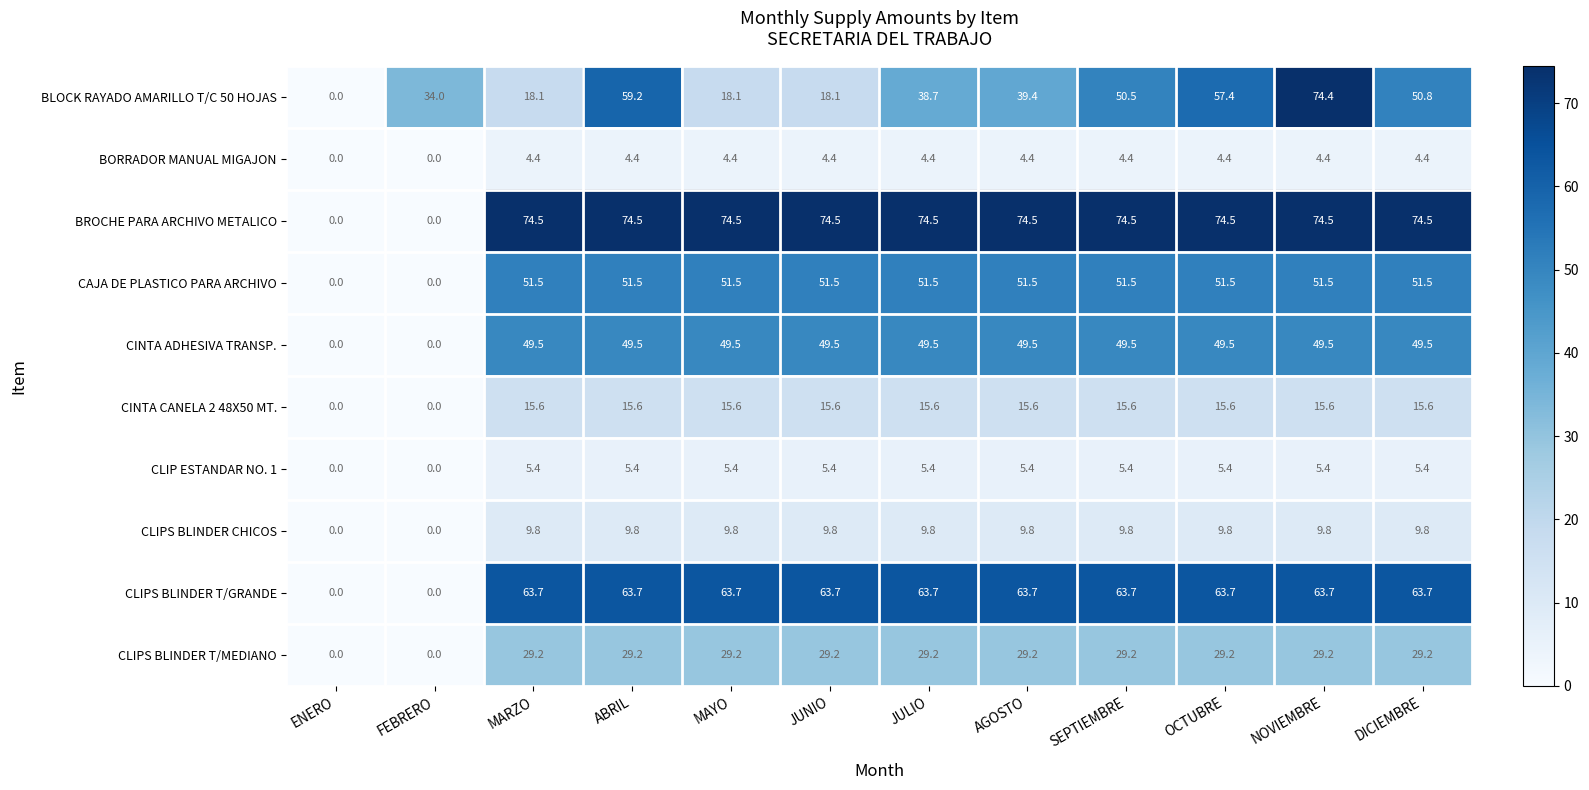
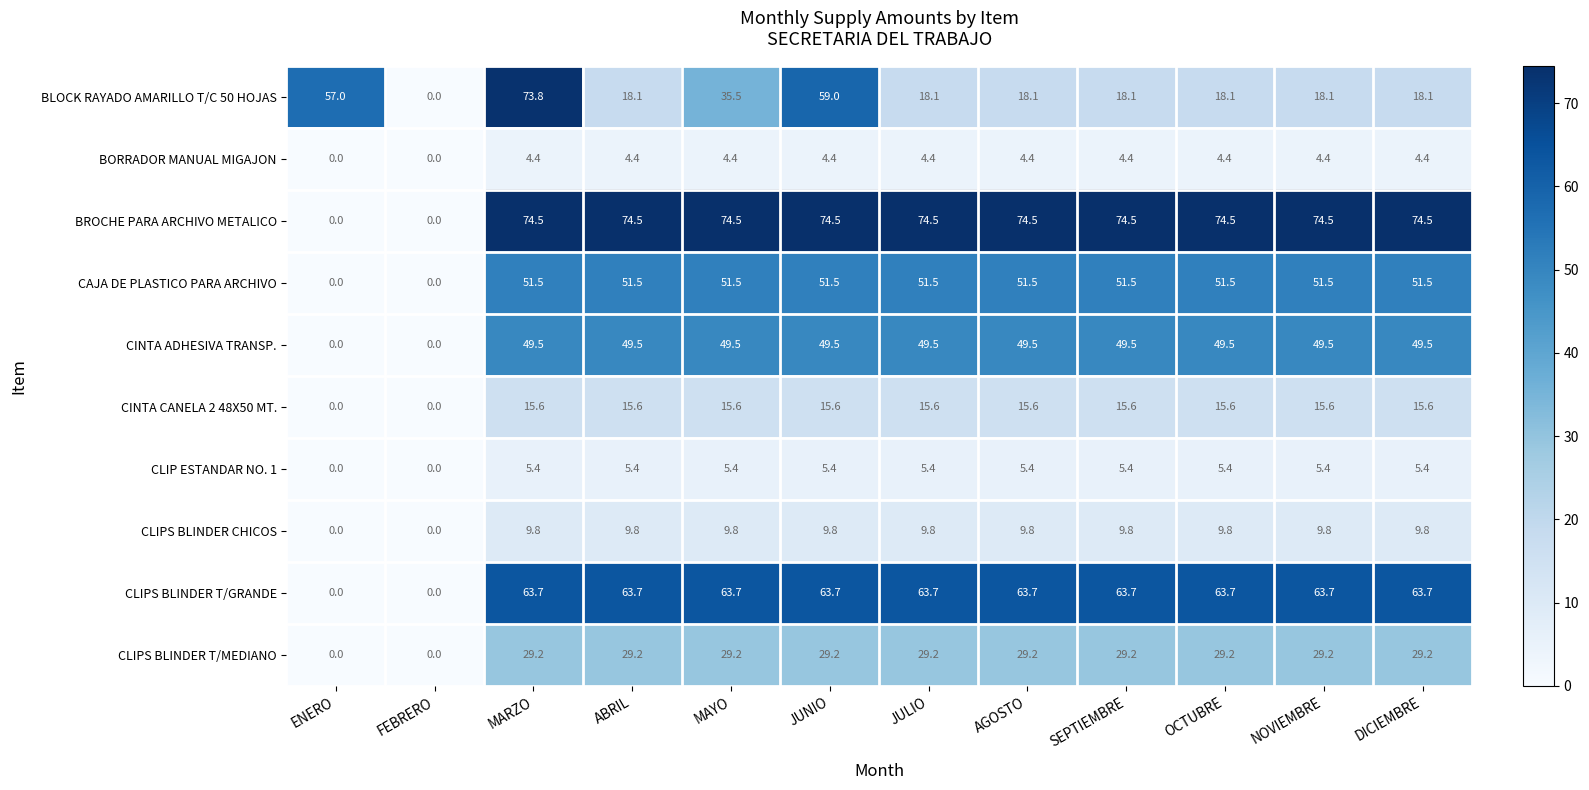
BLOCK RAYADO AMARILLO T/C 50 HOJAS, ENERO: 0.0 -> 57.0
BLOCK RAYADO AMARILLO T/C 50 HOJAS, FEBRERO: 34.0 -> 0.0
BLOCK RAYADO AMARILLO T/C 50 HOJAS, MARZO: 18.1 -> 73.8
BLOCK RAYADO AMARILLO T/C 50 HOJAS, ABRIL: 59.2 -> 18.1
BLOCK RAYADO AMARILLO T/C 50 HOJAS, MAYO: 18.1 -> 35.5
BLOCK RAYADO AMARILLO T/C 50 HOJAS, JUNIO: 18.1 -> 59.0
BLOCK RAYADO AMARILLO T/C 50 HOJAS, JULIO: 38.7 -> 18.1
BLOCK RAYADO AMARILLO T/C 50 HOJAS, AGOSTO: 39.4 -> 18.1
BLOCK RAYADO AMARILLO T/C 50 HOJAS, SEPTIEMBRE: 50.5 -> 18.1
BLOCK RAYADO AMARILLO T/C 50 HOJAS, OCTUBRE: 57.4 -> 18.1
BLOCK RAYADO AMARILLO T/C 50 HOJAS, NOVIEMBRE: 74.4 -> 18.1
BLOCK RAYADO AMARILLO T/C 50 HOJAS, DICIEMBRE: 50.8 -> 18.1
